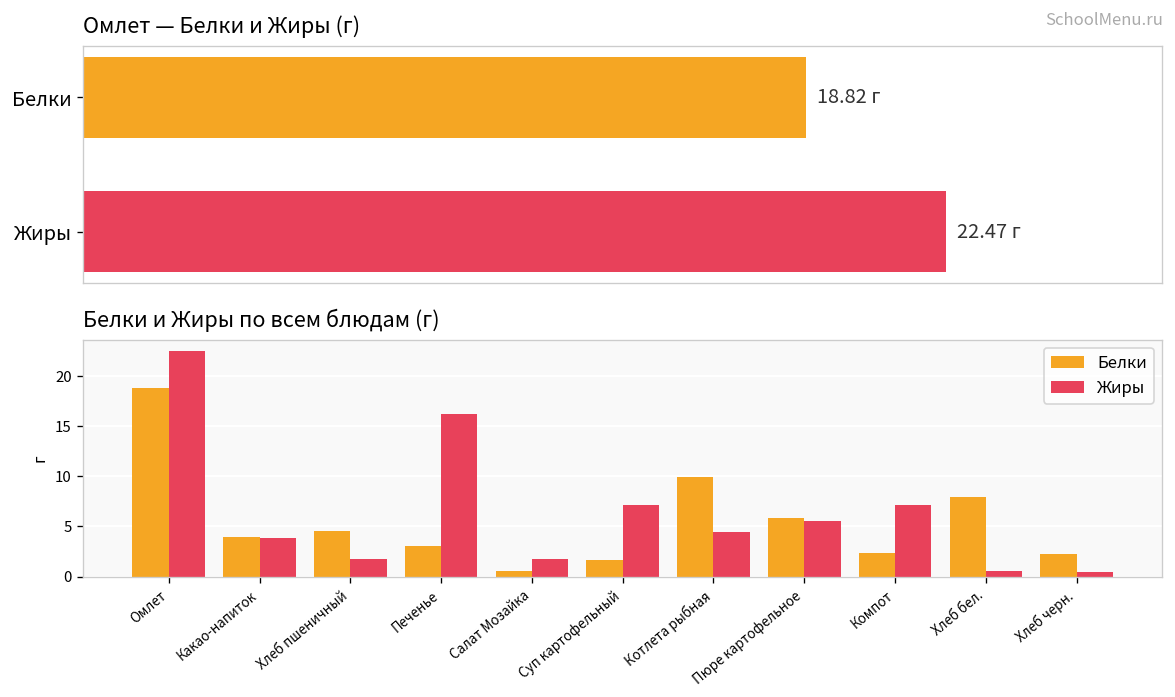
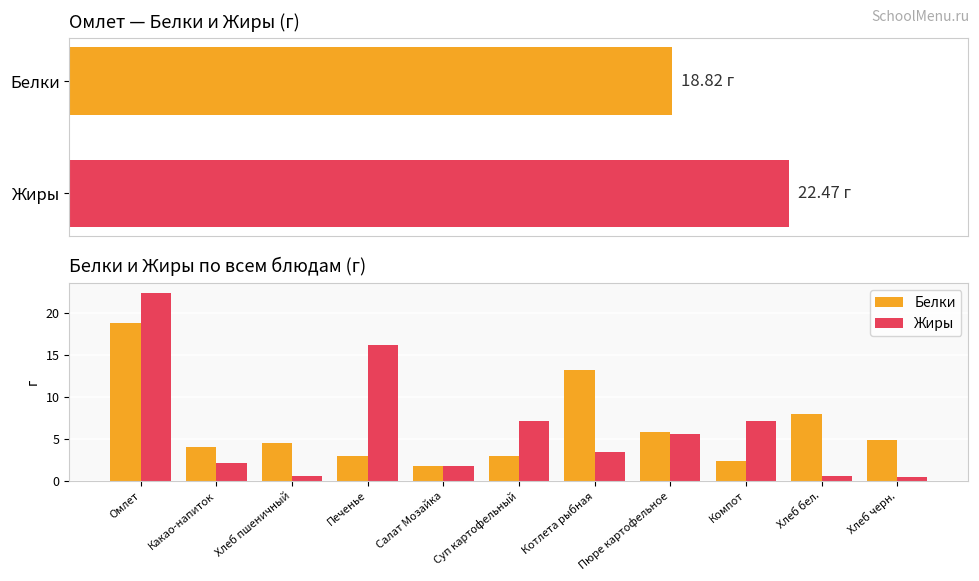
Белки и Жиры по всем блюдам (г), Жиры, Какао-напиток: 4 -> 2
Белки и Жиры по всем блюдам (г), Жиры, Хлеб пшеничный: 2 -> 1
Белки и Жиры по всем блюдам (г), Белки, Салат Мозайка: 1 -> 2
Белки и Жиры по всем блюдам (г), Белки, Суп картофельный: 2 -> 3
Белки и Жиры по всем блюдам (г), Белки, Котлета рыбная: 10 -> 13
Белки и Жиры по всем блюдам (г), Жиры, Котлета рыбная: 4 -> 3
Белки и Жиры по всем блюдам (г), Белки, Хлеб черн.: 2 -> 5
